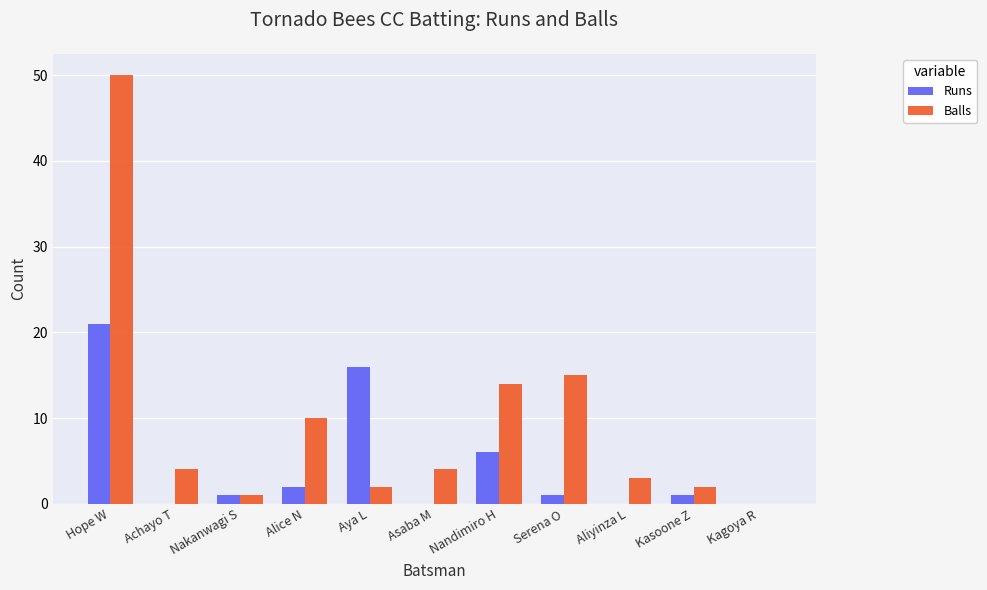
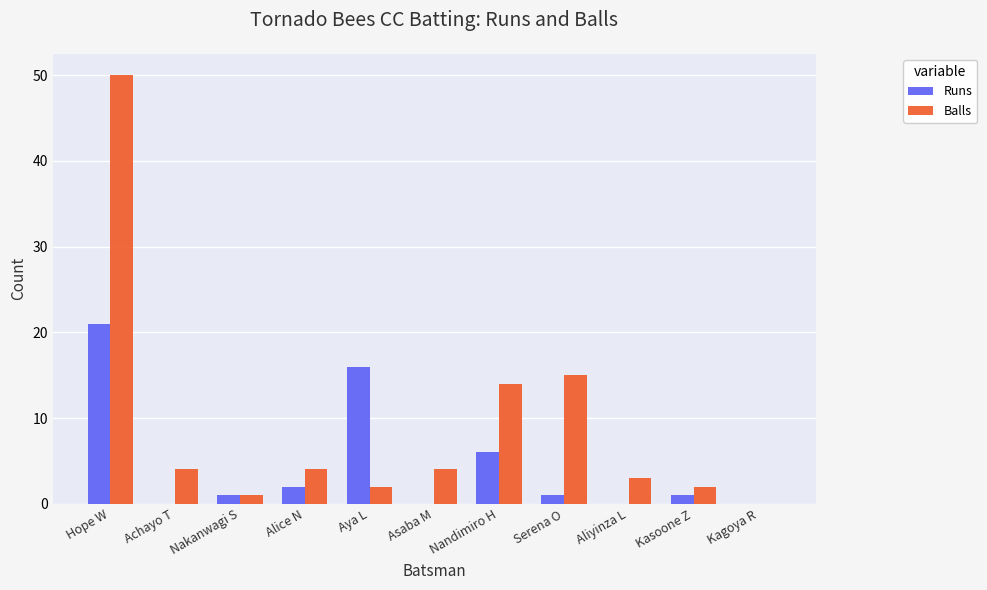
Balls, Alice N: 10 -> 4
